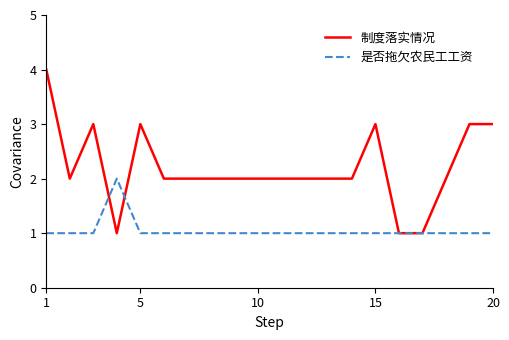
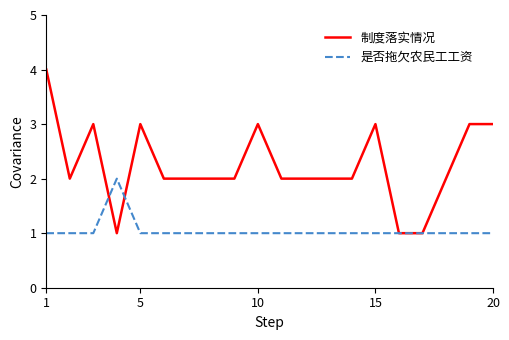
制度落实情况, 10: 2 -> 3
